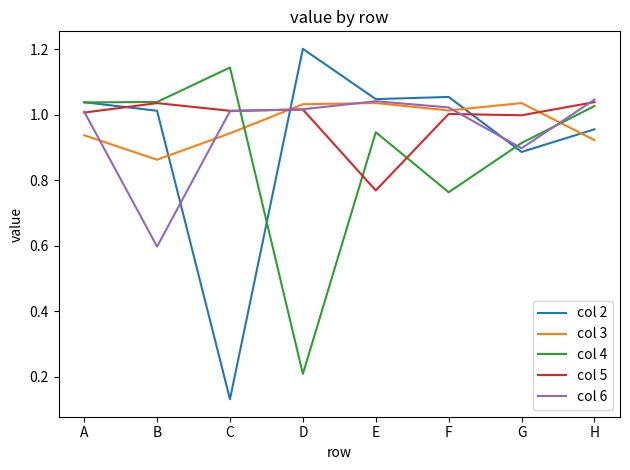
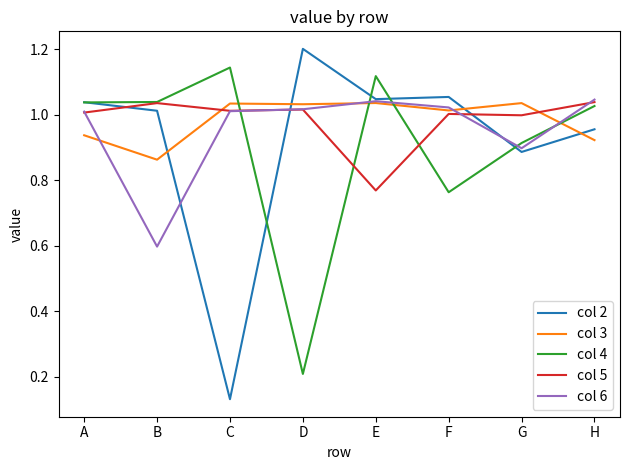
col 3, C: 0.94 -> 1.03
col 4, E: 0.95 -> 1.12
